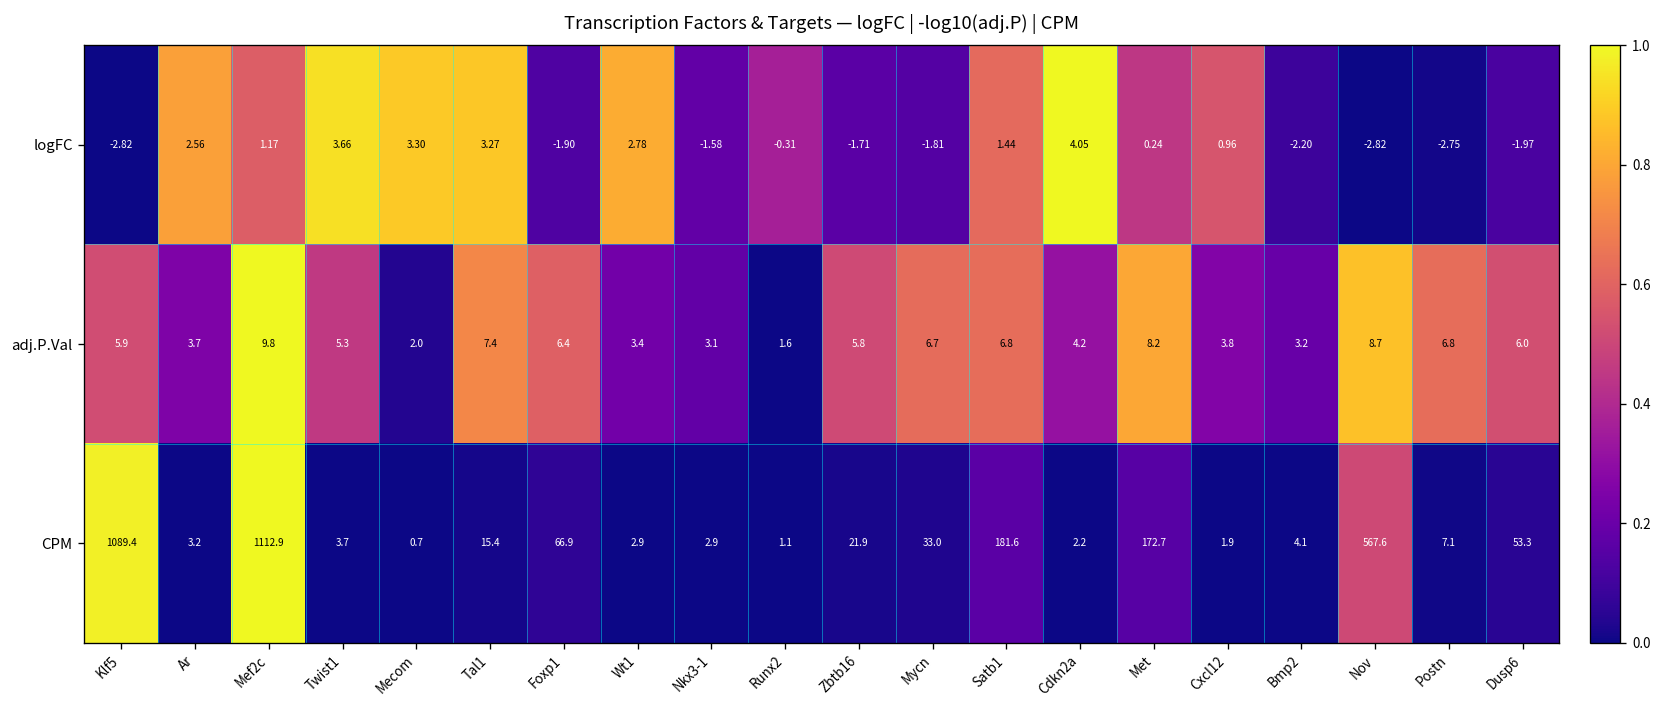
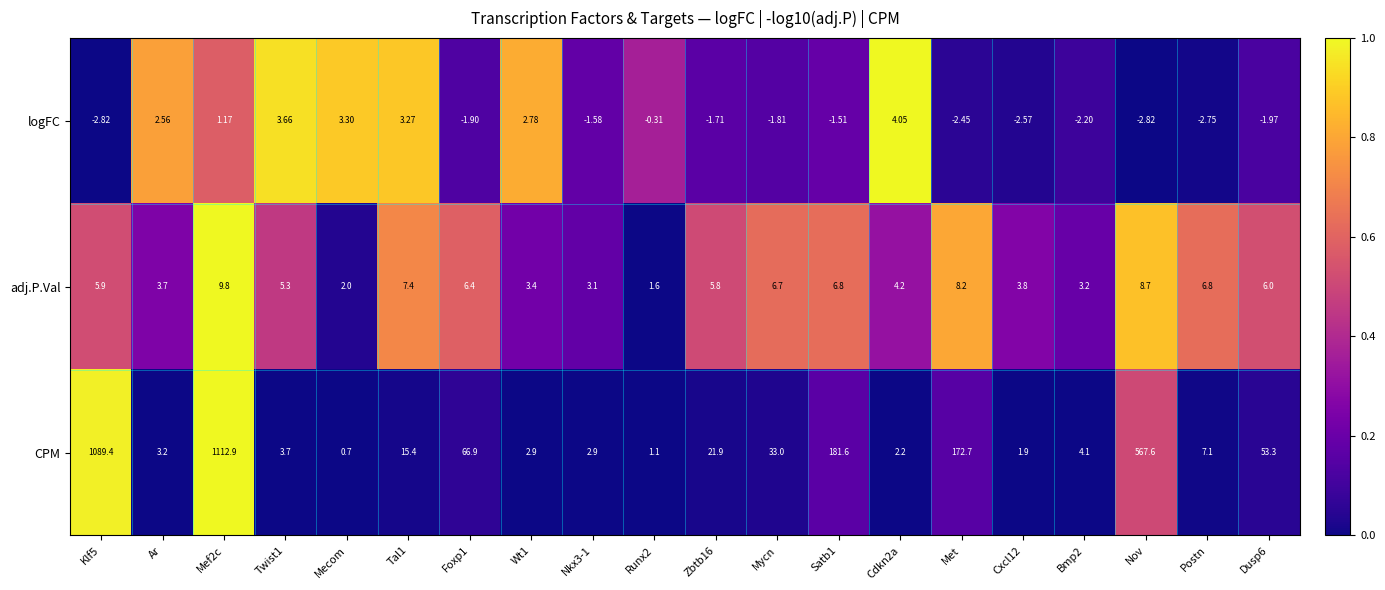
logFC, Satb1: 1.44 -> -1.51
logFC, Met: 0.24 -> -2.45
logFC, Cxcl12: 0.96 -> -2.57
